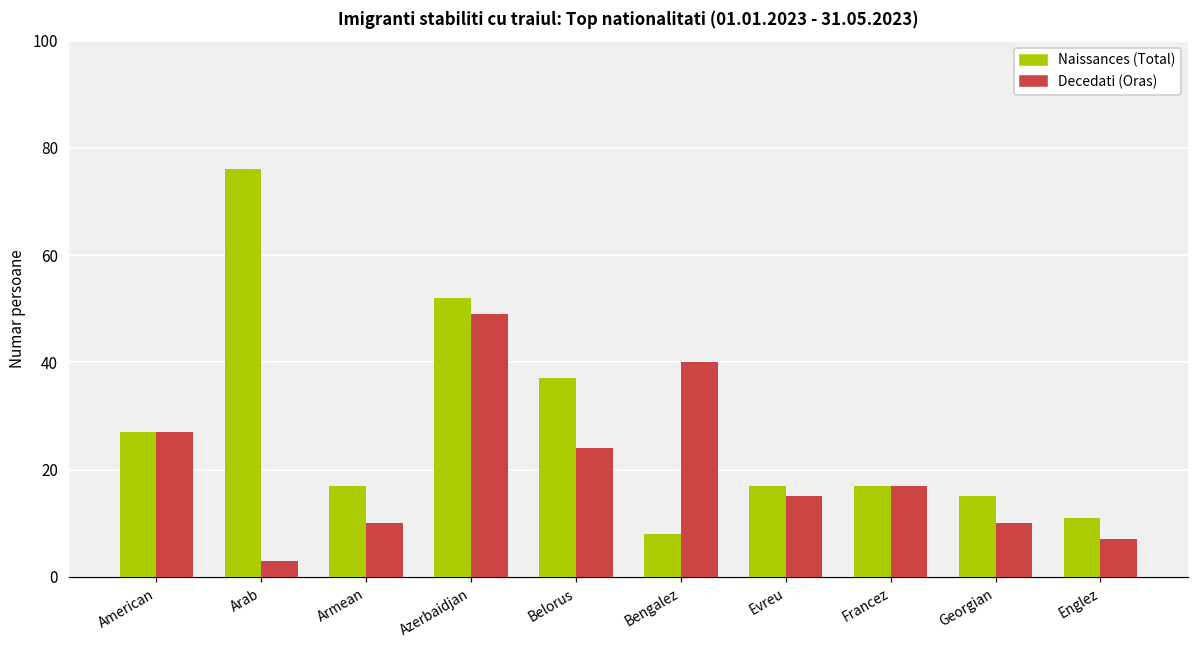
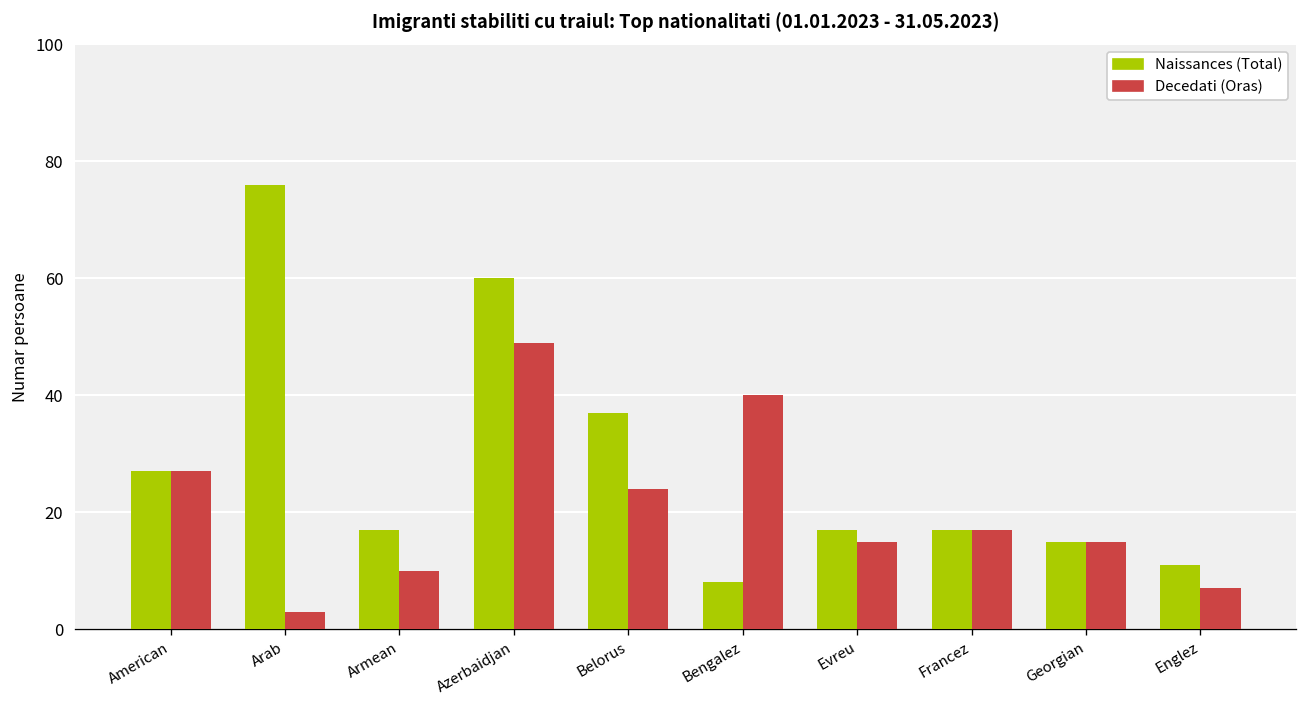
Naissances (Total), Azerbaidjan: 52 -> 60
Decedati (Oras), Georgian: 10 -> 15
